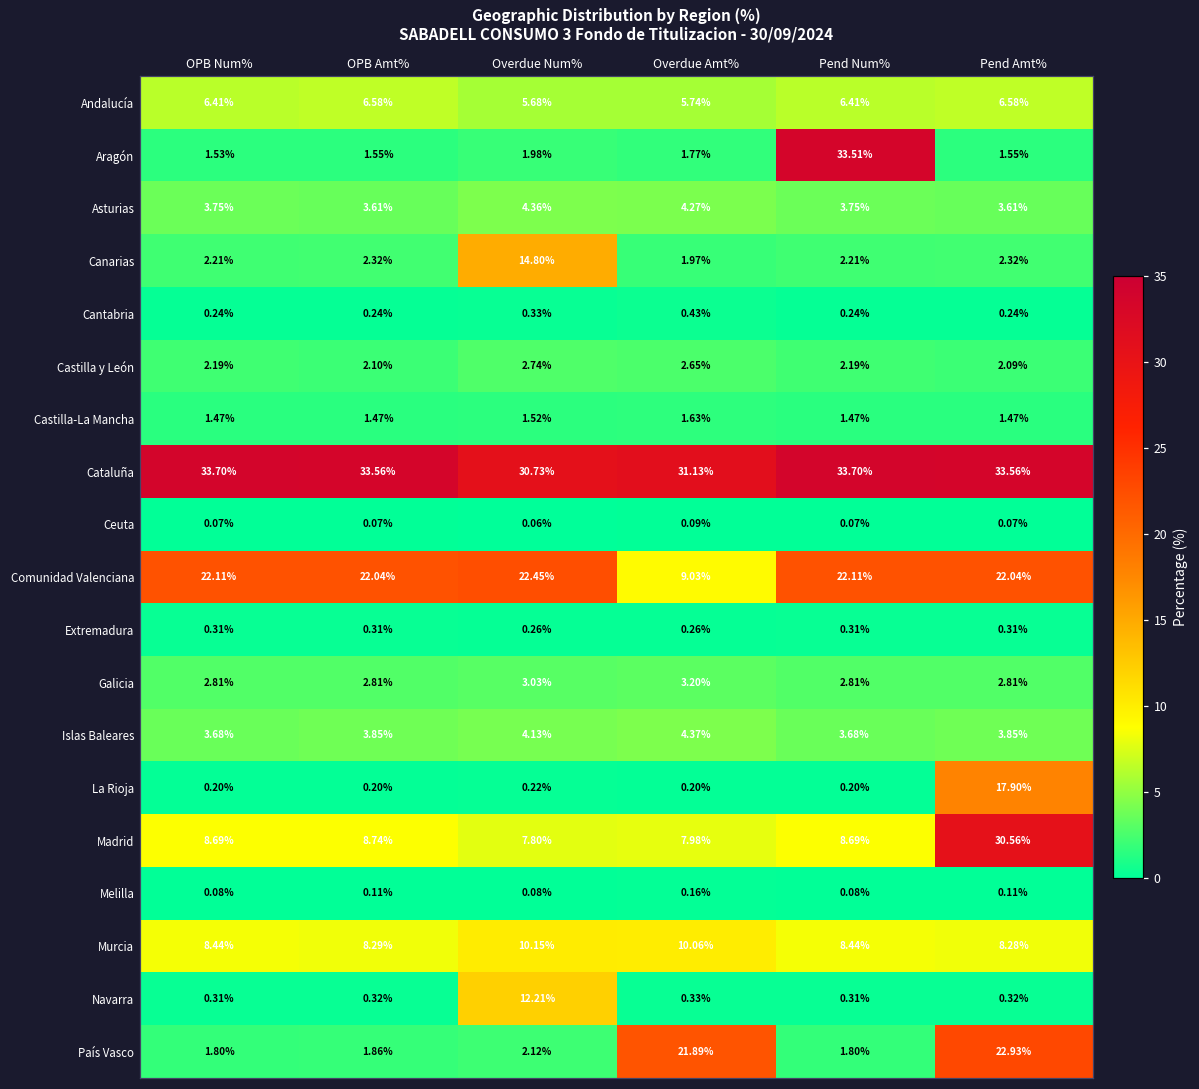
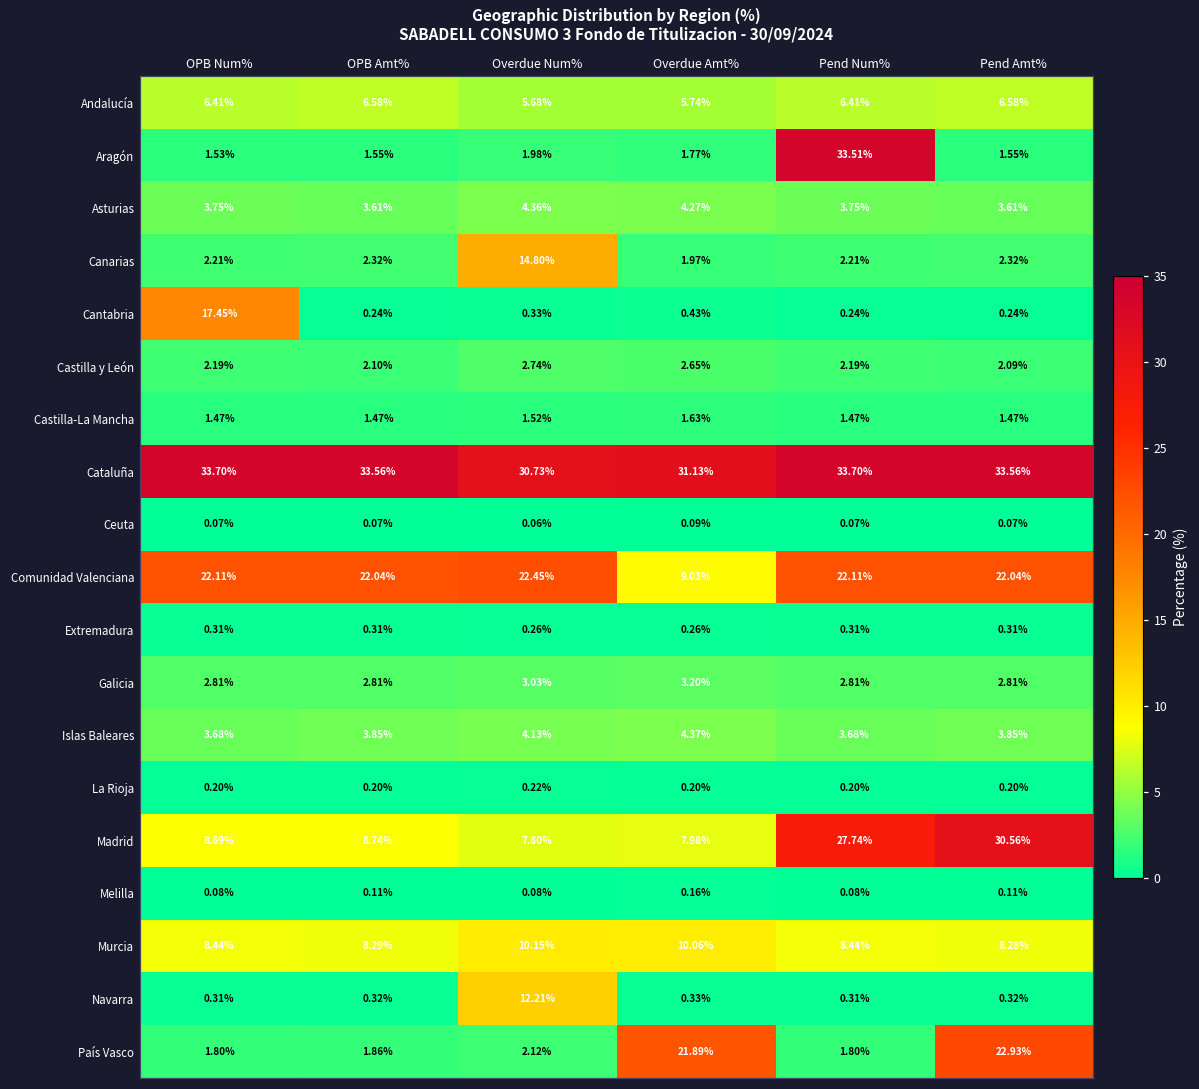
Cantabria, OPB Num%: 0.24% -> 17.45%
La Rioja, Pend Amt%: 17.90% -> 0.20%
Madrid, Pend Num%: 8.69% -> 27.74%
